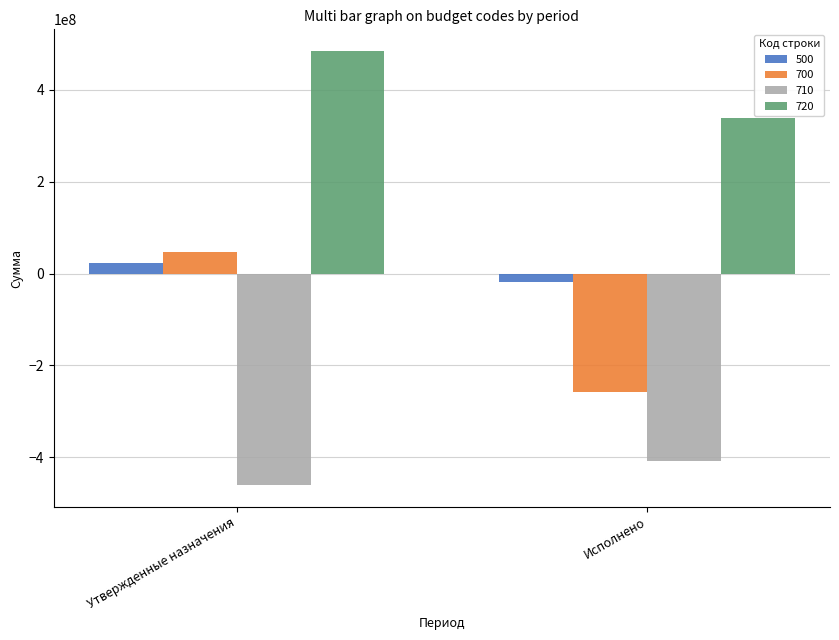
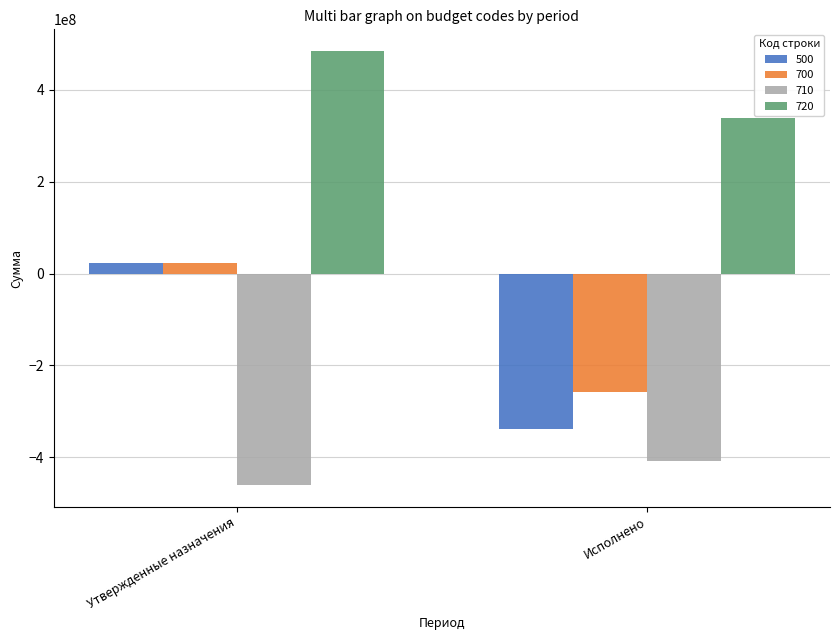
700, Утвержденные назначения: 50000000 -> 20000000
500, Исполнено: -20000000 -> -340000000
